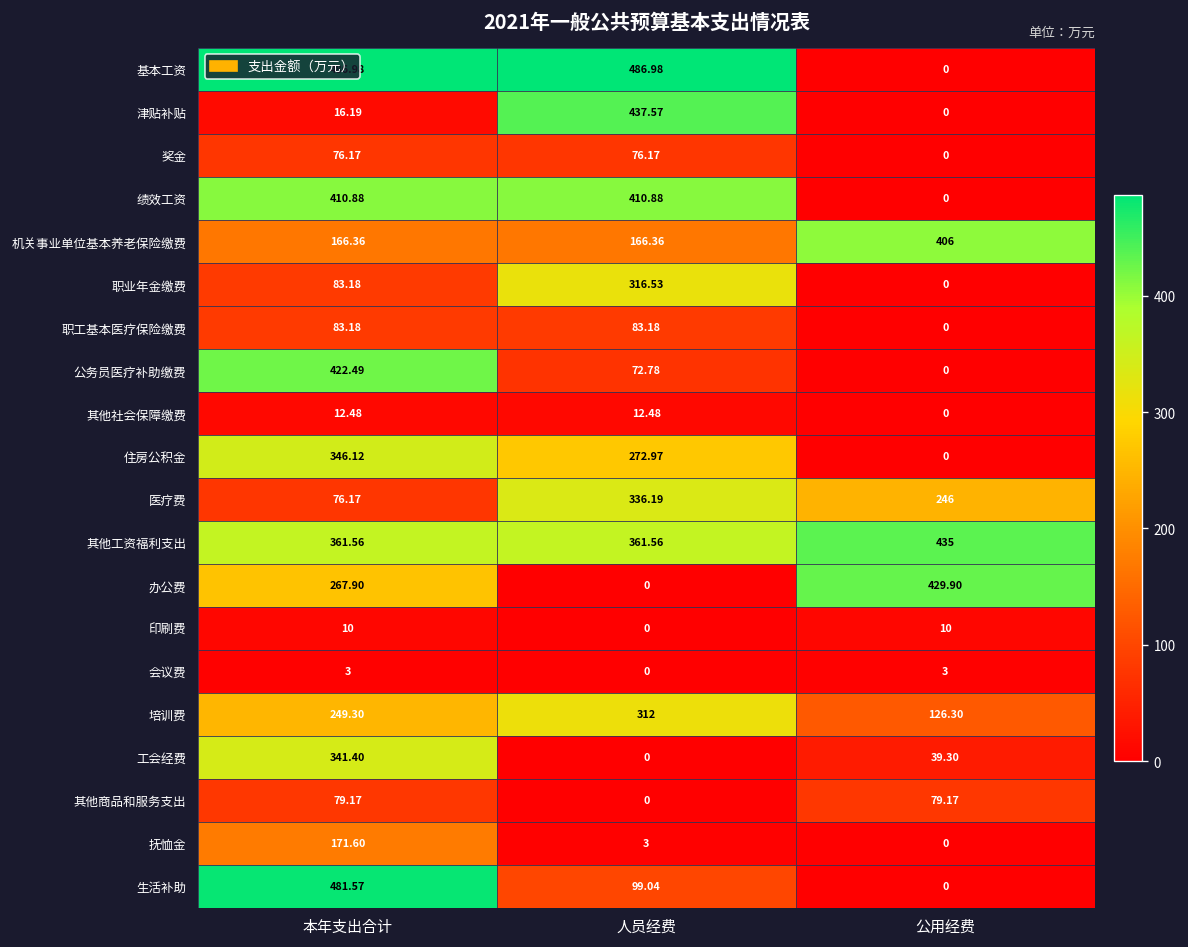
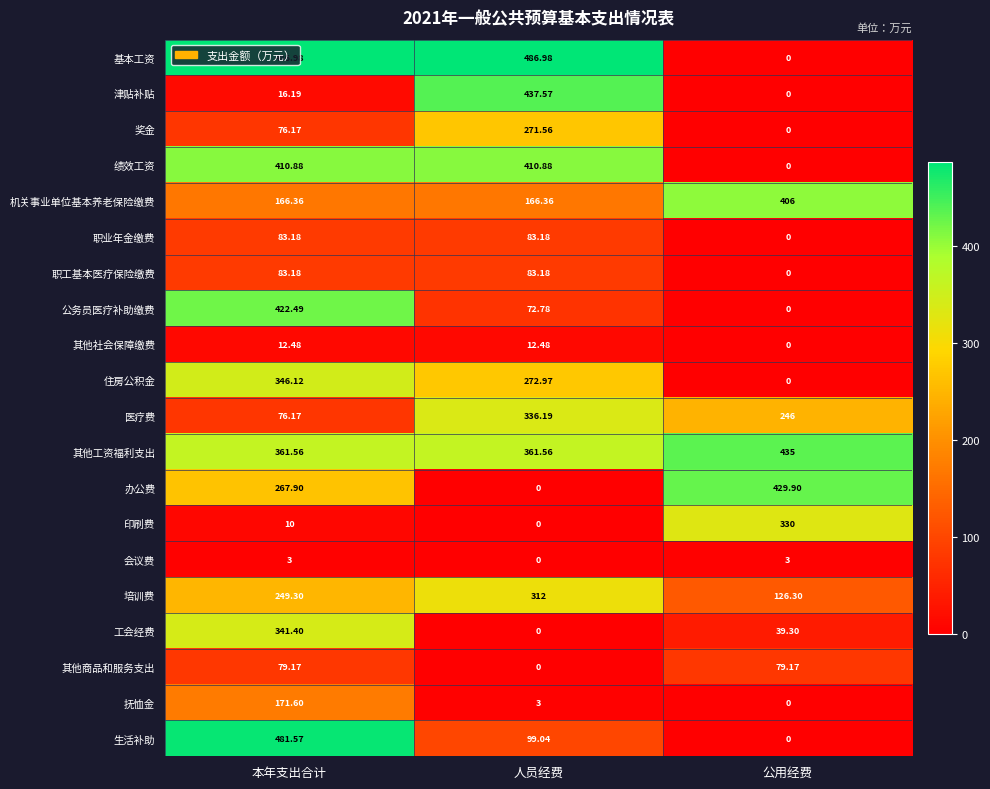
奖金, 人员经费: 76.17 -> 271.56
职业年金缴费, 人员经费: 316.53 -> 83.18
印刷费, 公用经费: 10 -> 330
